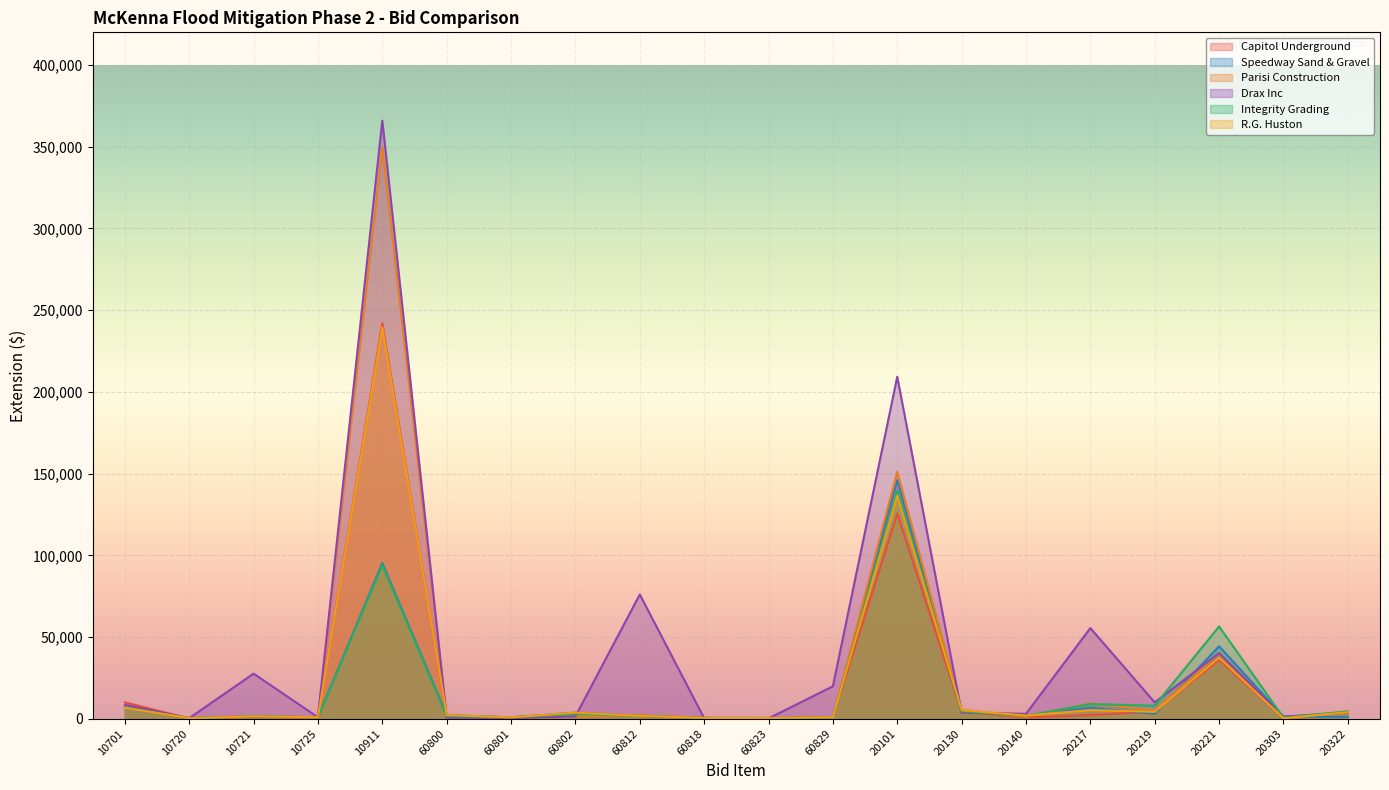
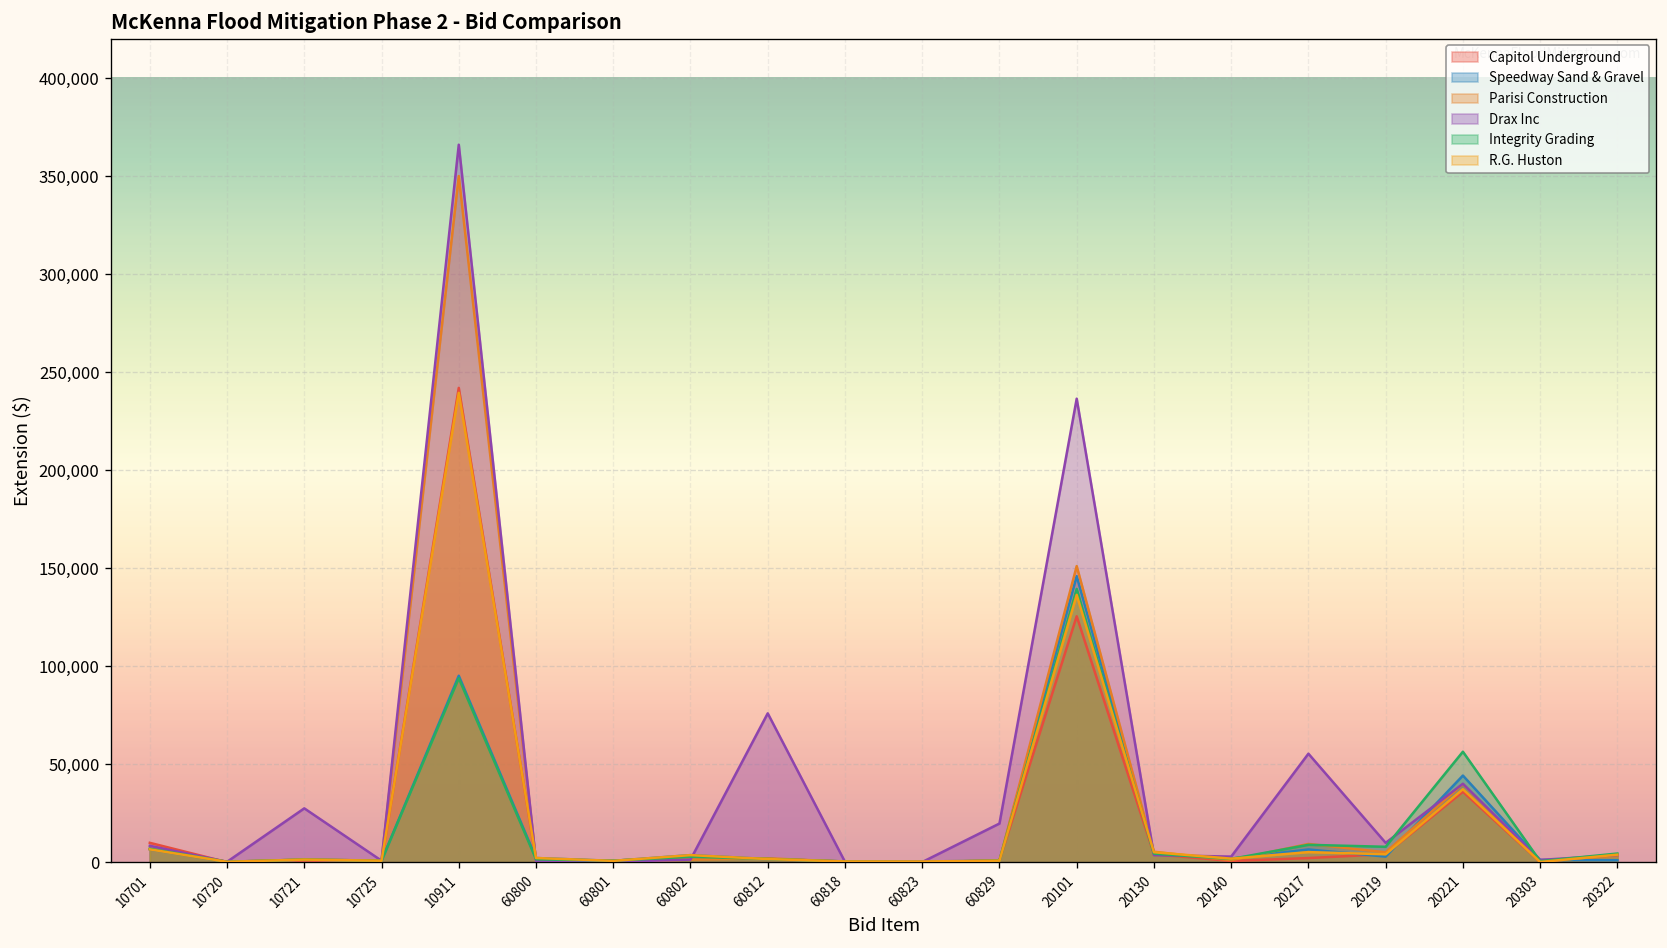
Drax Inc, 20101: 209,000 -> 236,000
